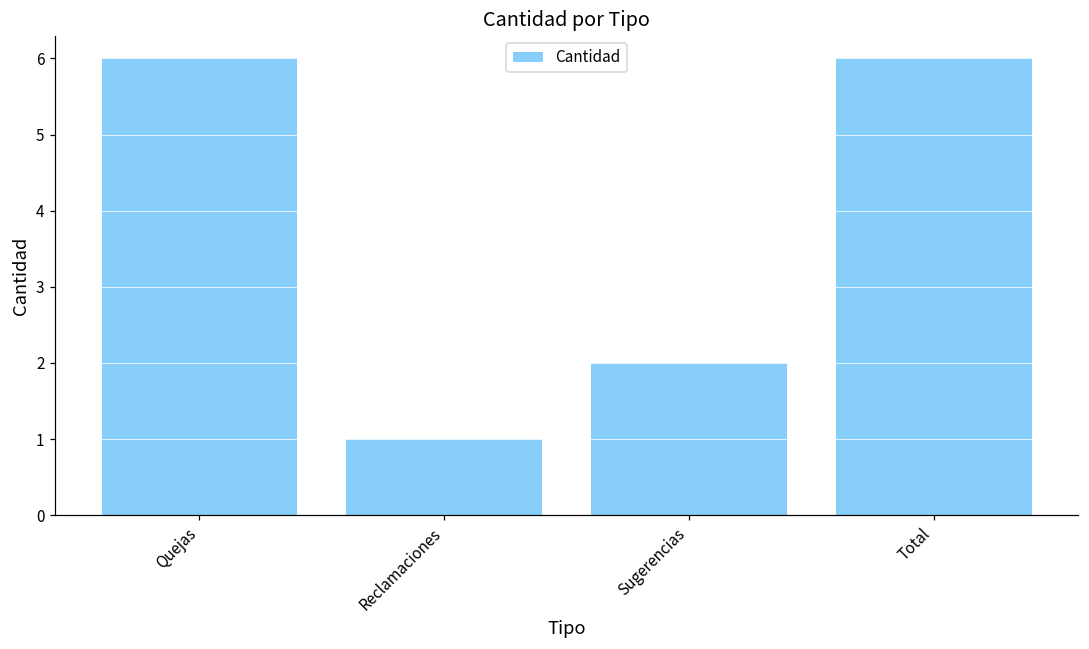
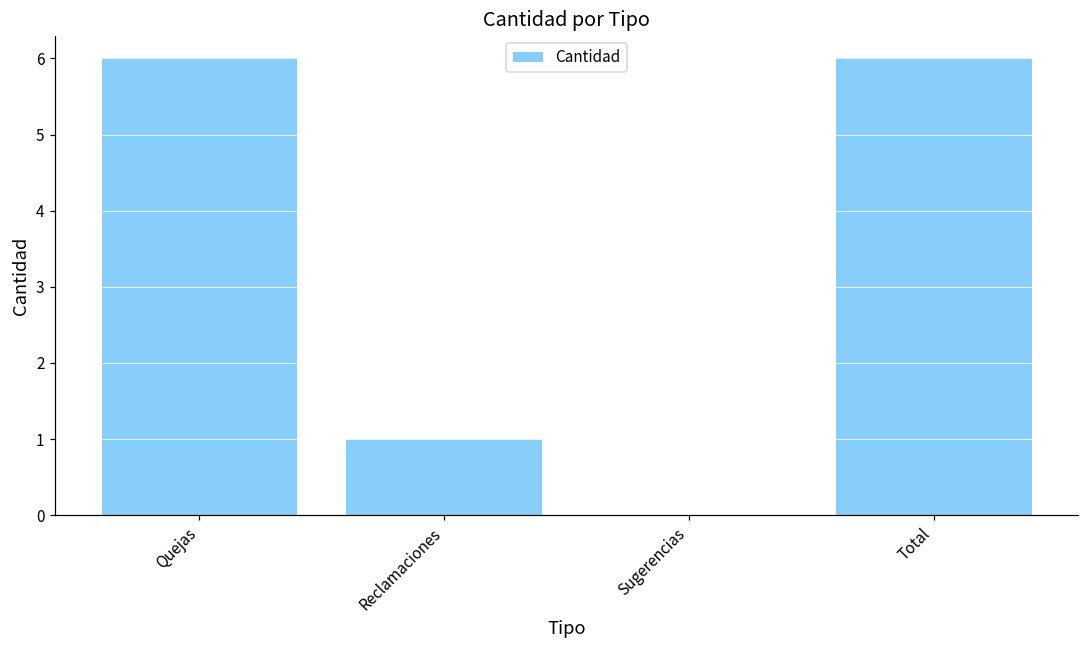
Sugerencias: 2 -> 0
